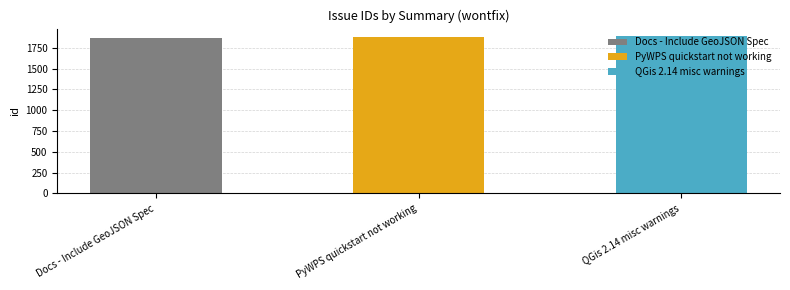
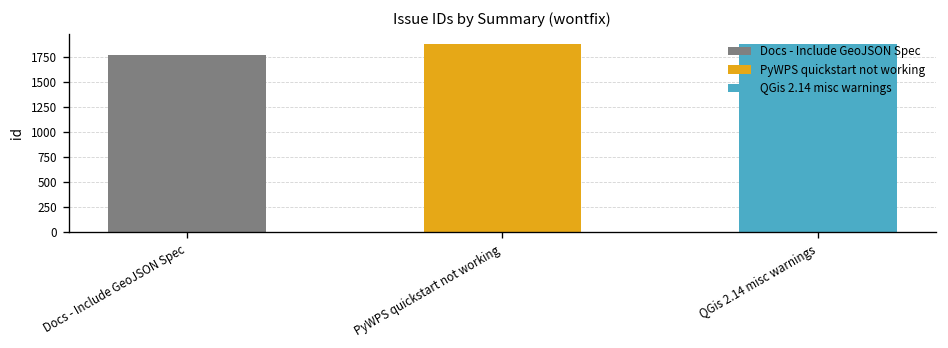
Docs - Include GeoJSON Spec: 1900 -> 1800
